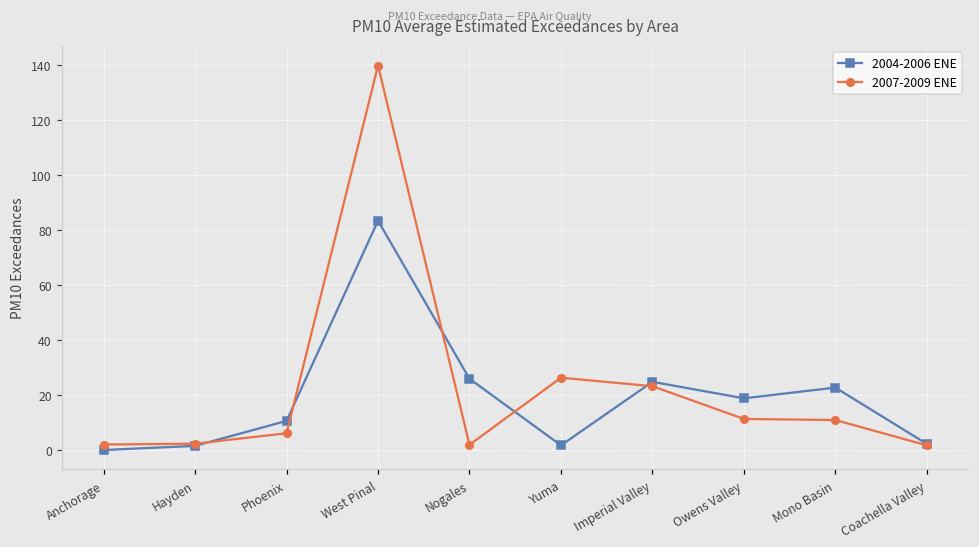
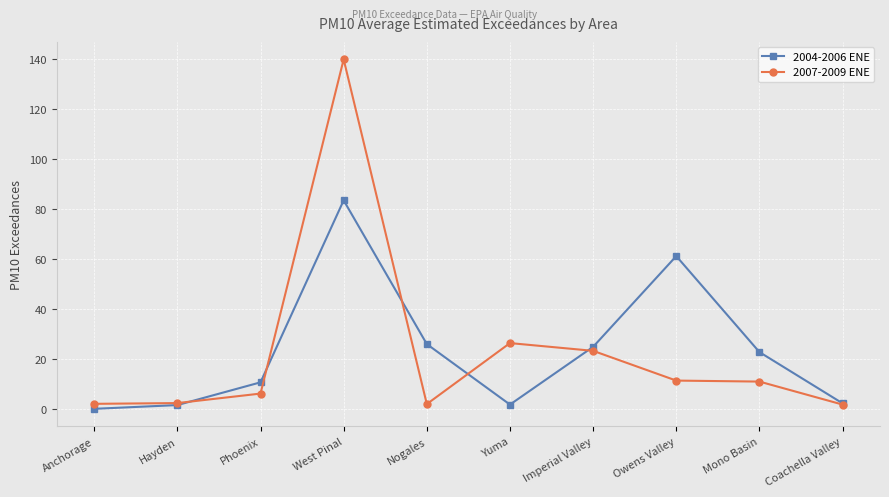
2004-2006 ENE, Owens Valley: 19 -> 61
